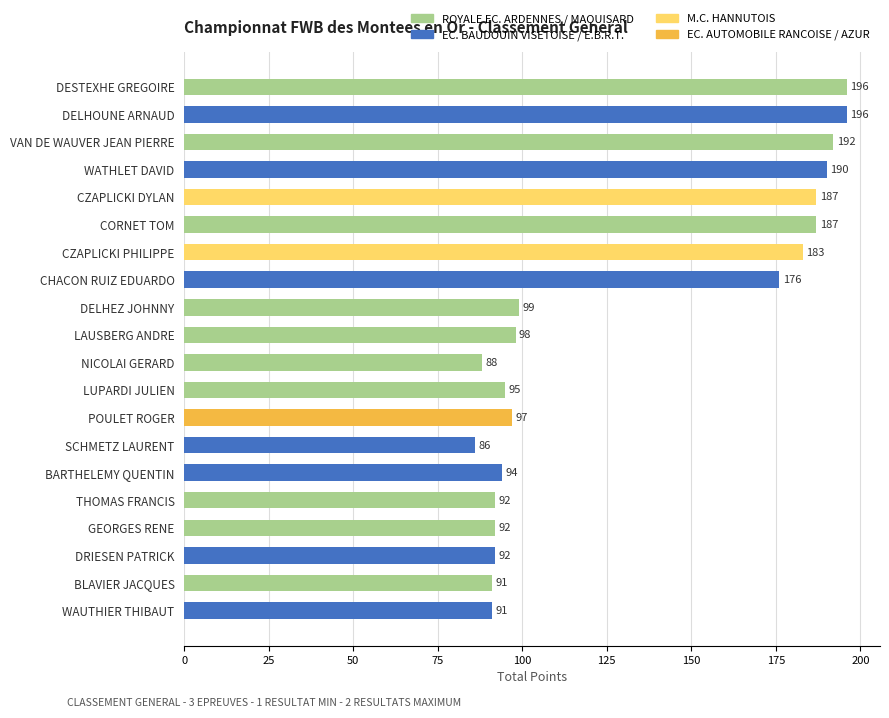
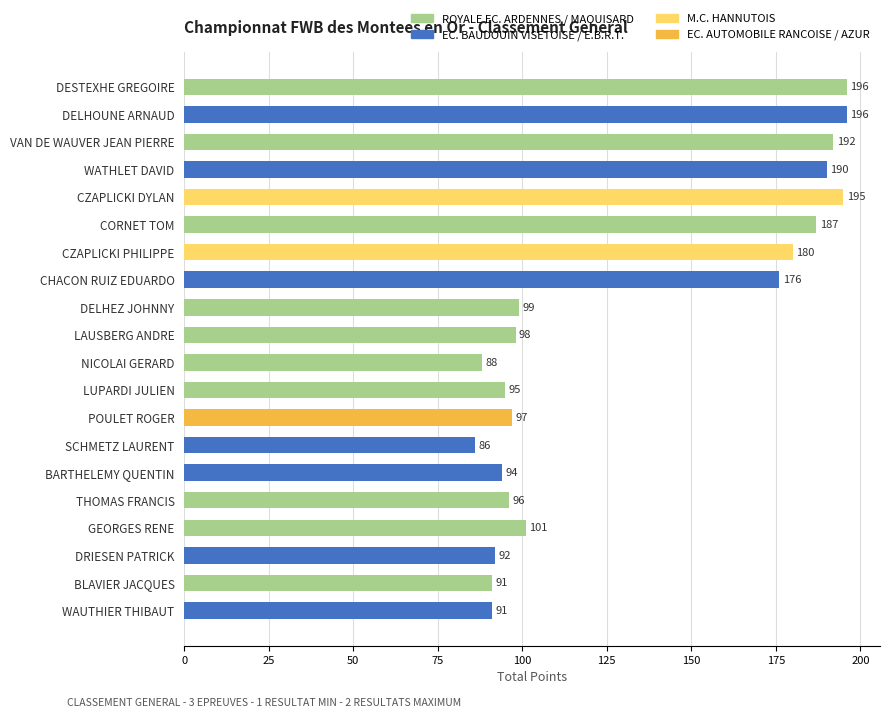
CZAPLICKI DYLAN: 187 -> 195
CZAPLICKI PHILIPPE: 183 -> 180
THOMAS FRANCIS: 92 -> 96
GEORGES RENE: 92 -> 101
